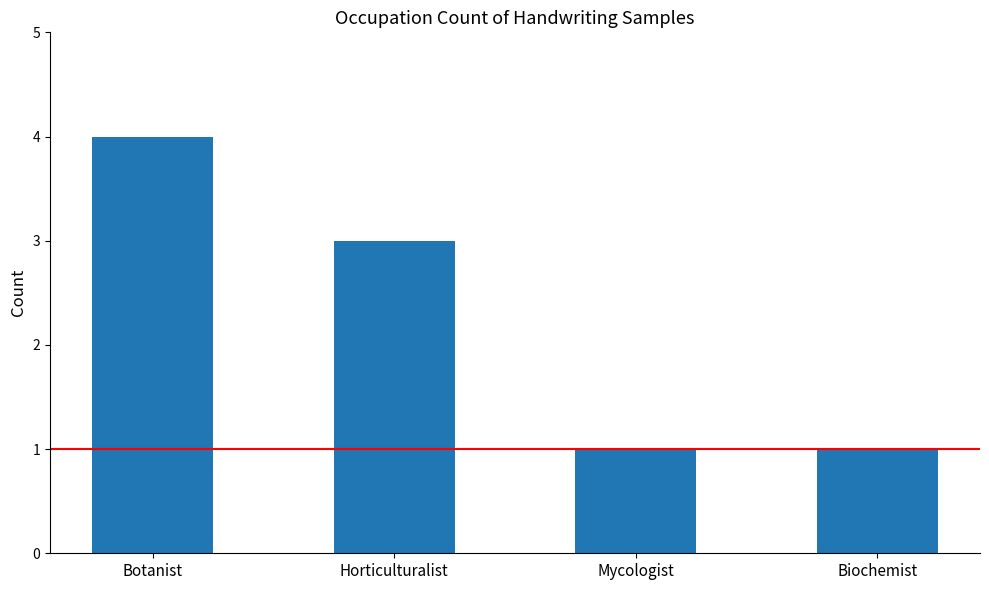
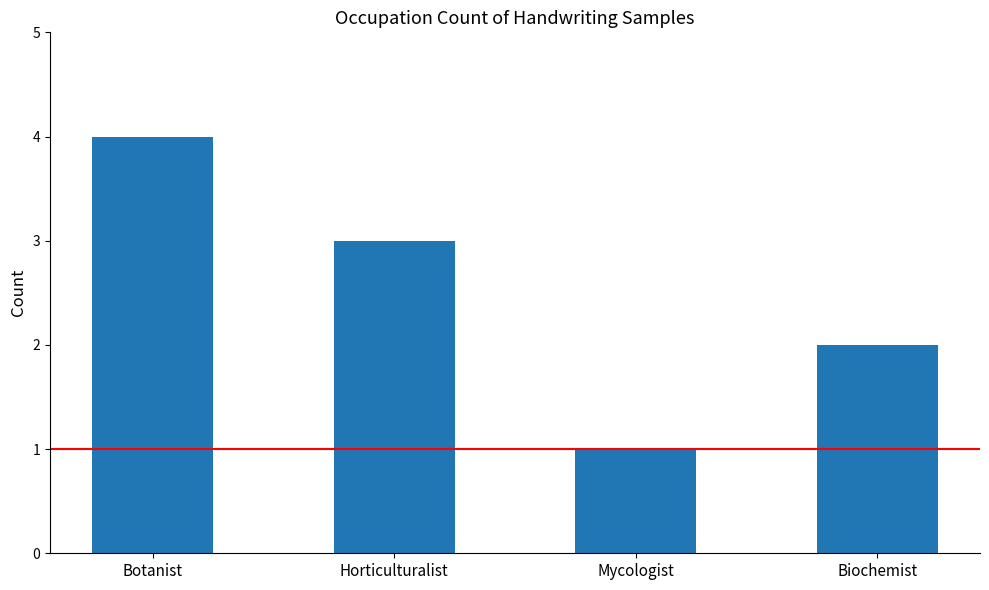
Biochemist: 1 -> 2
